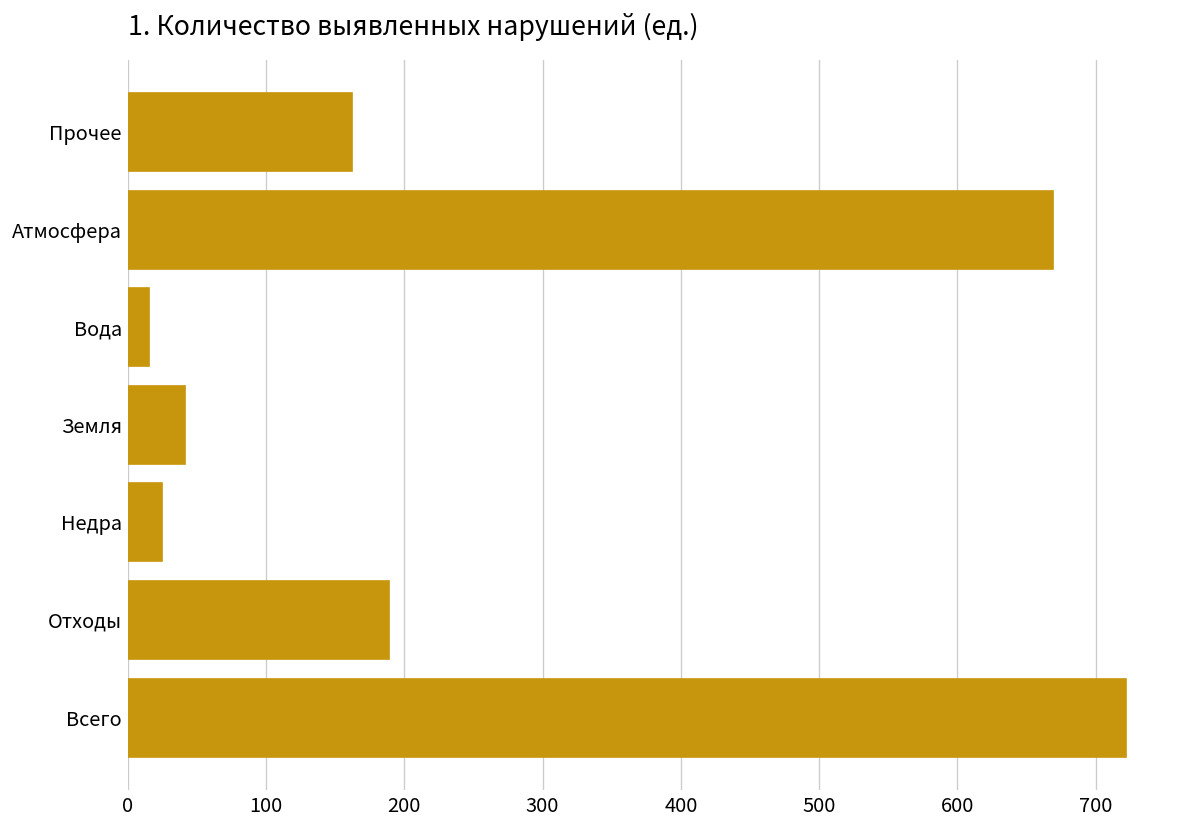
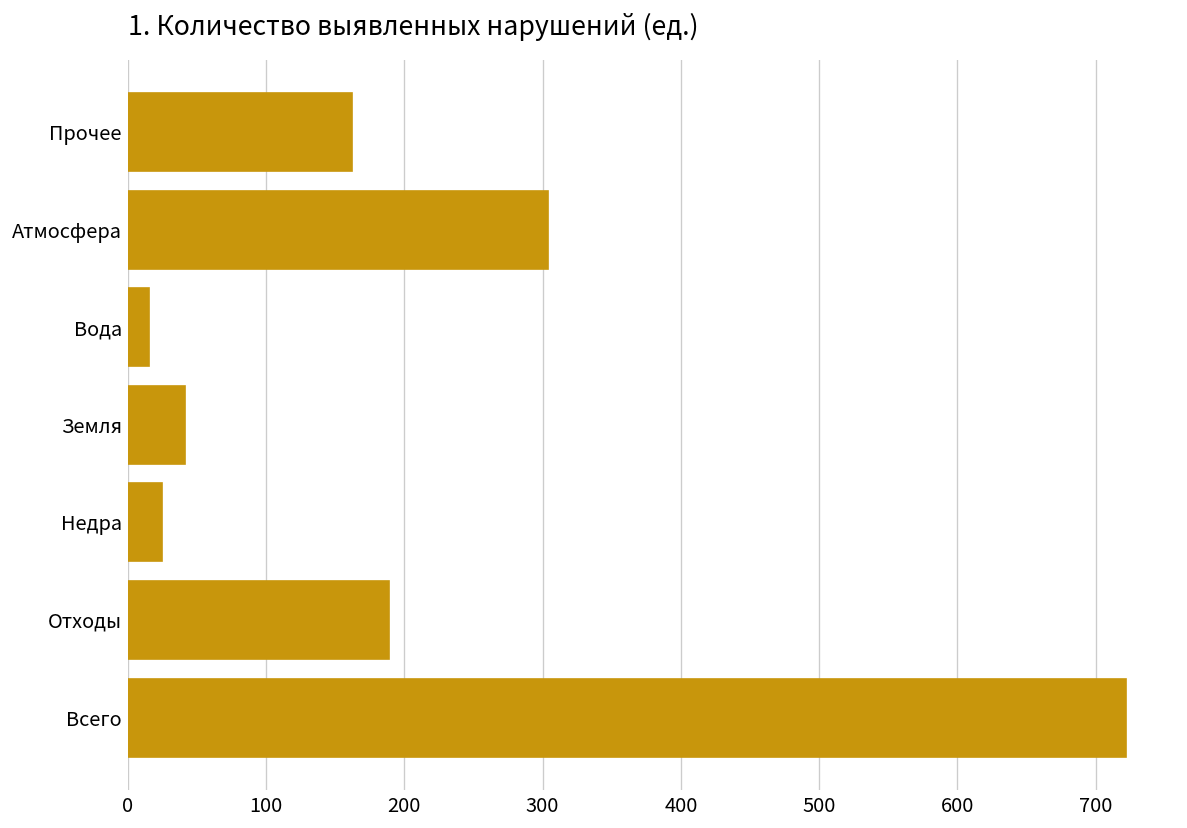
Атмосфера: 669 -> 304
